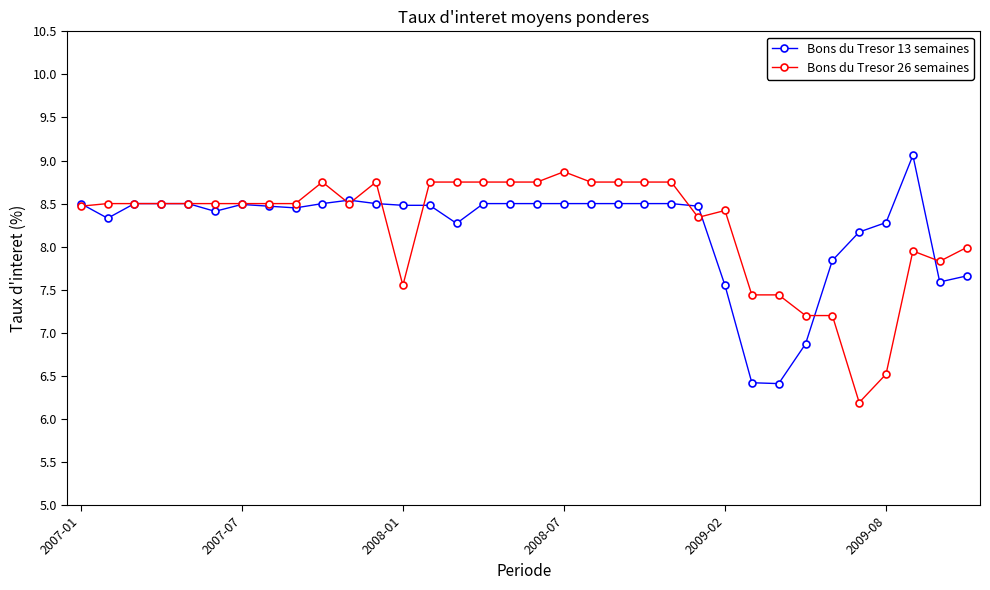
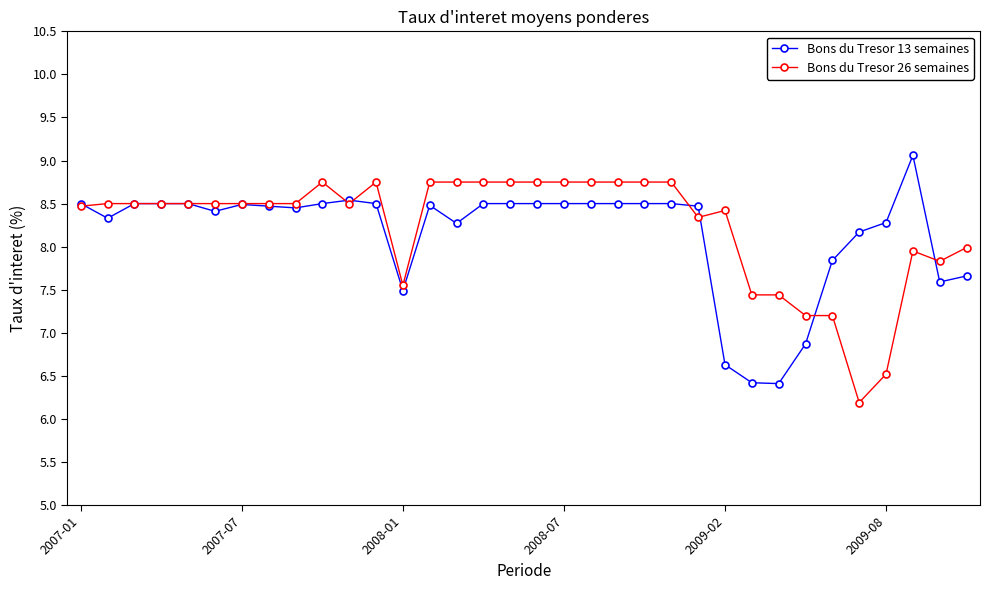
Bons du Tresor 13 semaines, 2008-01: 8.5 -> 7.5
Bons du Tresor 26 semaines, 2008-07: 8.9 -> 8.8
Bons du Tresor 13 semaines, 2009-02: 7.6 -> 6.6
